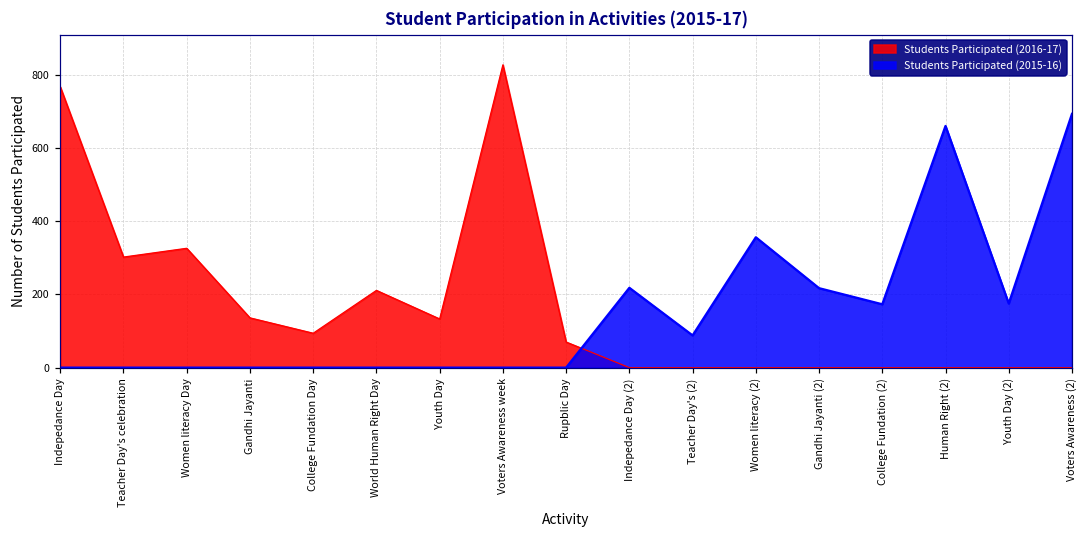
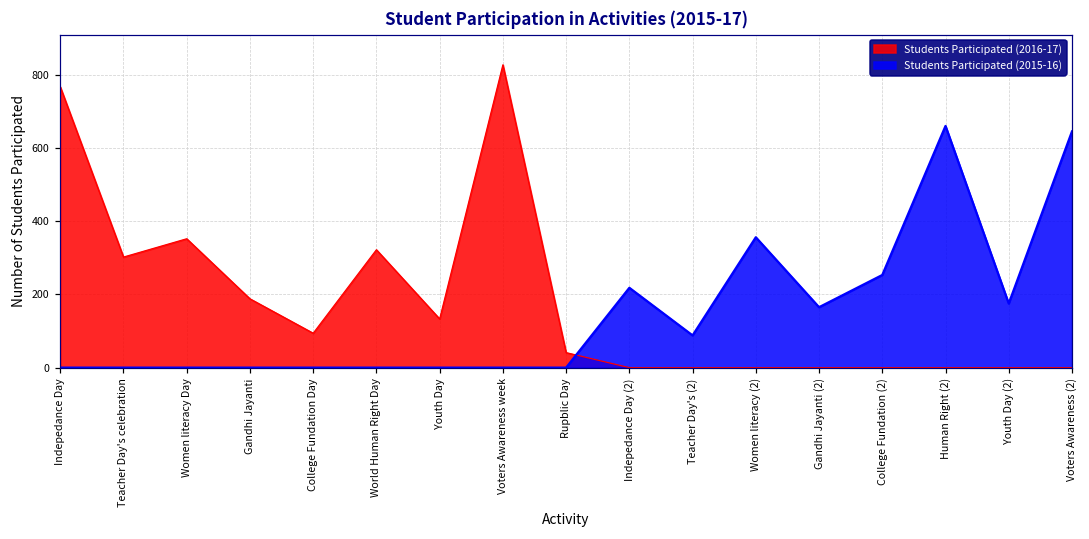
Students Participated (2016-17), Women literacy Day: 330 -> 350
Students Participated (2016-17), Gandhi Jayanti: 140 -> 190
Students Participated (2016-17), World Human Right Day: 210 -> 320
Students Participated (2016-17), Rupblic Day: 70 -> 40
Students Participated (2015-16), Gandhi Jayanti (2): 220 -> 170
Students Participated (2015-16), College Fundation (2): 170 -> 250
Students Participated (2015-16), Voters Awareness (2): 690 -> 650
